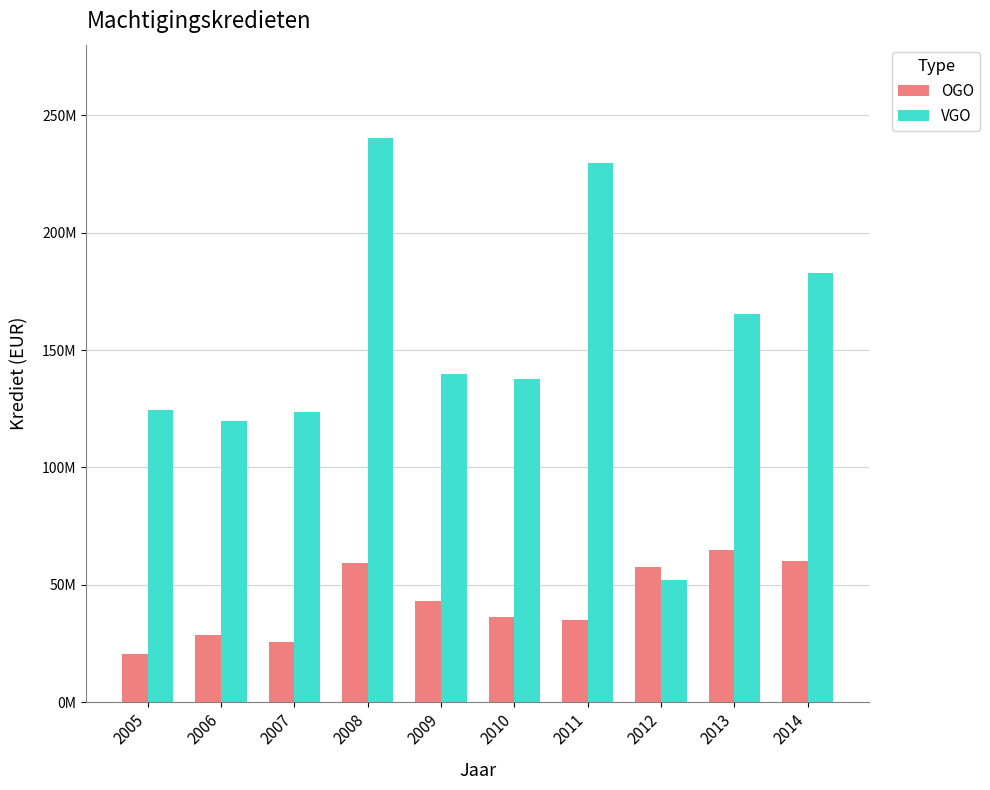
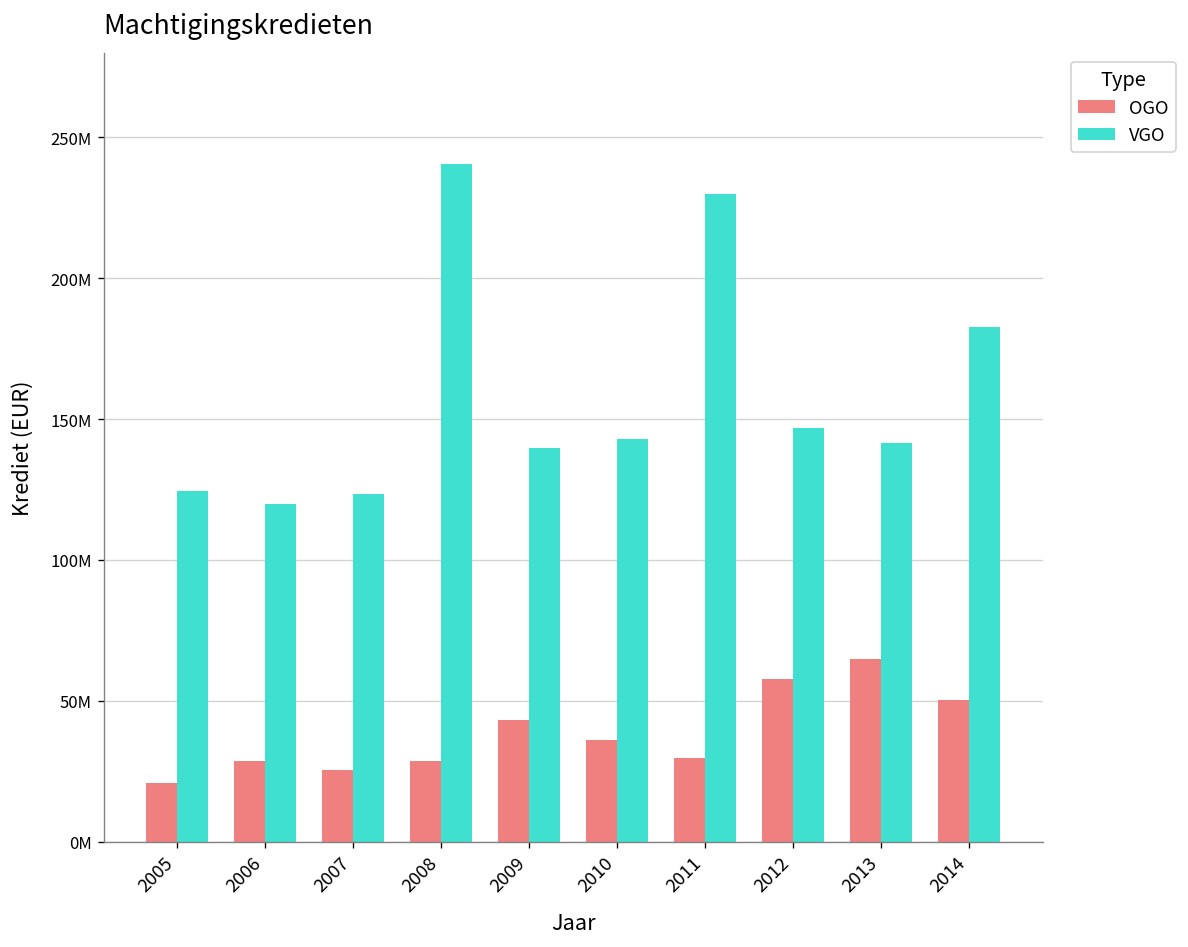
OGO, 2008: 59000000 -> 29000000
VGO, 2010: 137000000 -> 143000000
OGO, 2011: 35000000 -> 30000000
VGO, 2012: 52000000 -> 147000000
VGO, 2013: 165000000 -> 141000000
OGO, 2014: 60000000 -> 50000000
